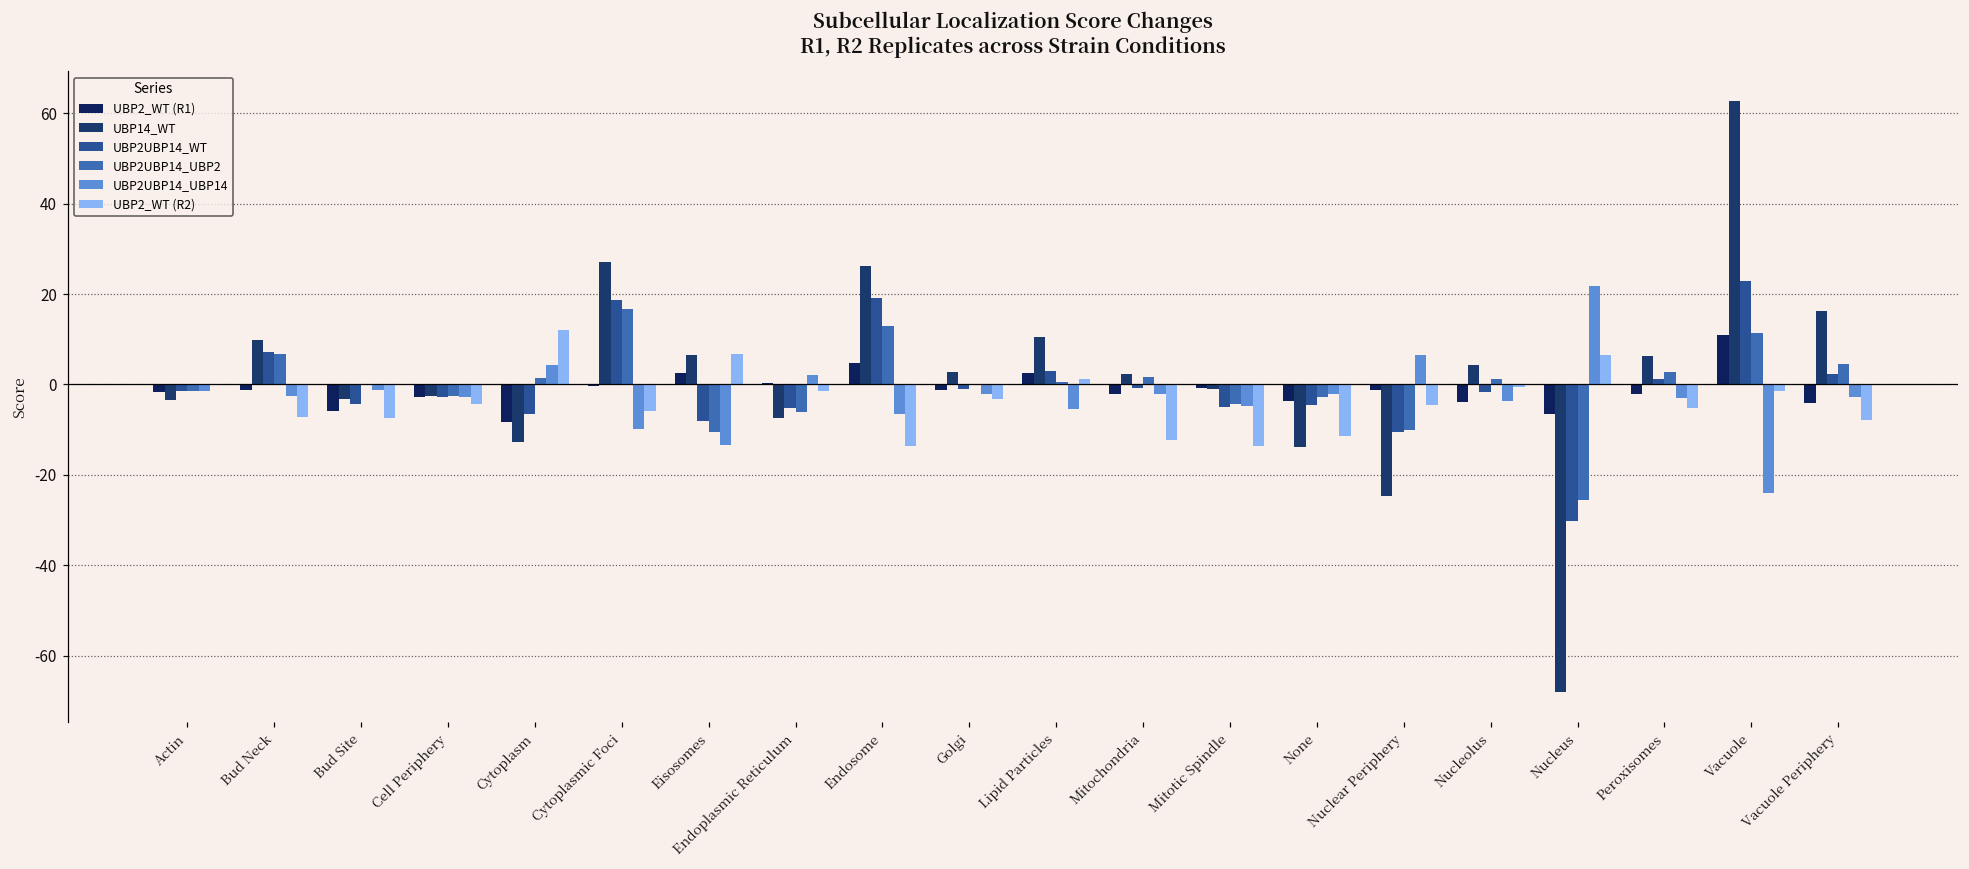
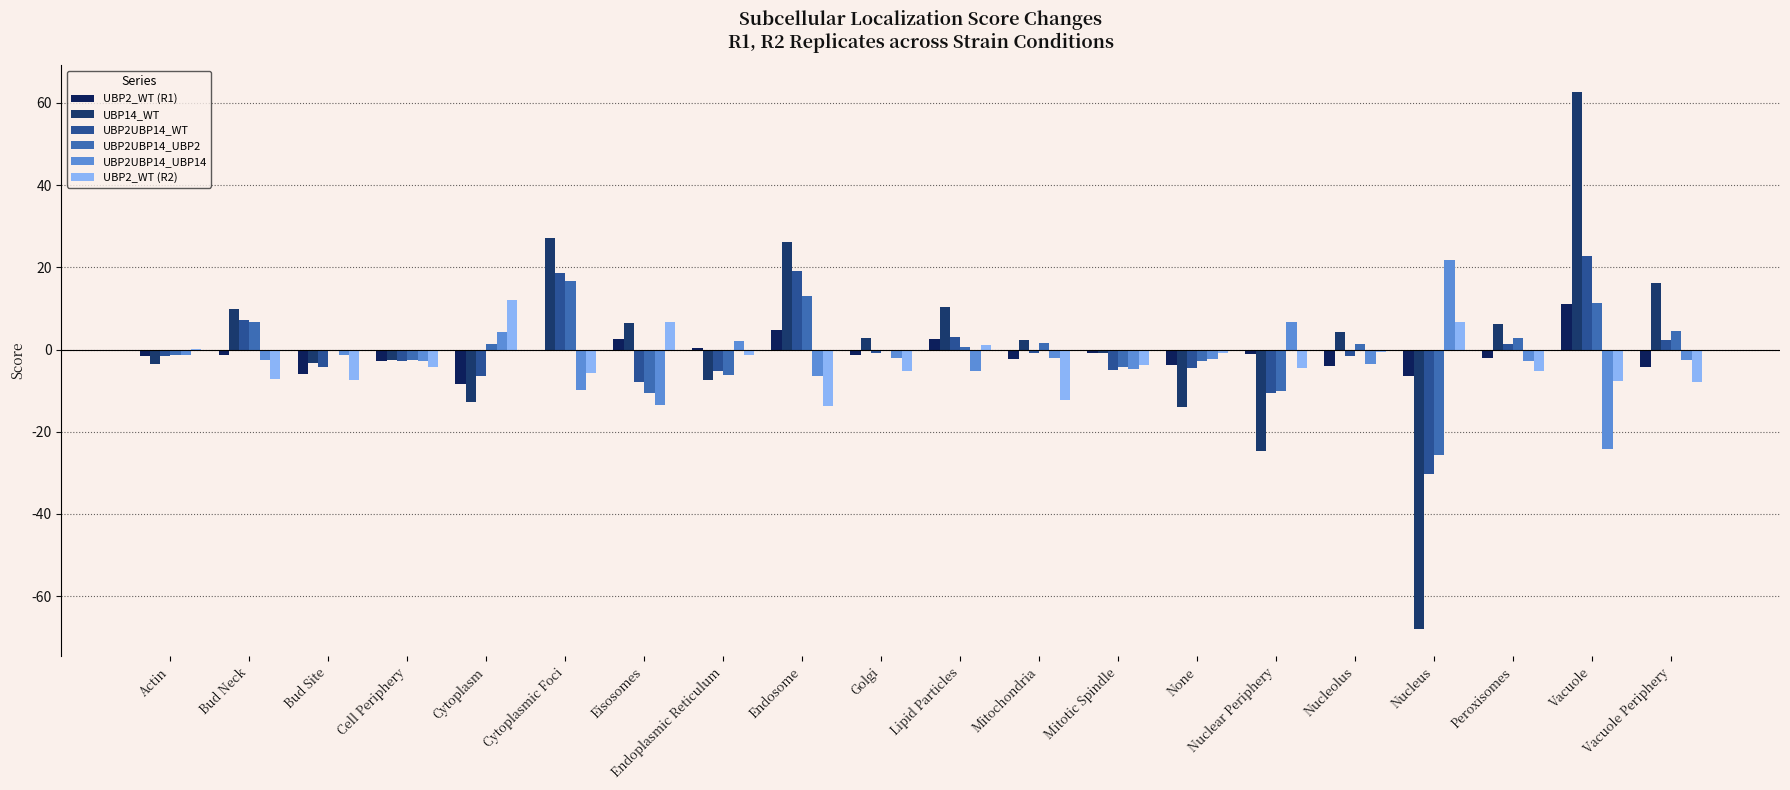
UBP2_WT (R2), Golgi: -3 -> -5
UBP2_WT (R2), Mitotic Spindle: -14 -> -4
UBP2_WT (R2), None: -11 -> -1
UBP2_WT (R2), Vacuole: -1 -> -8
